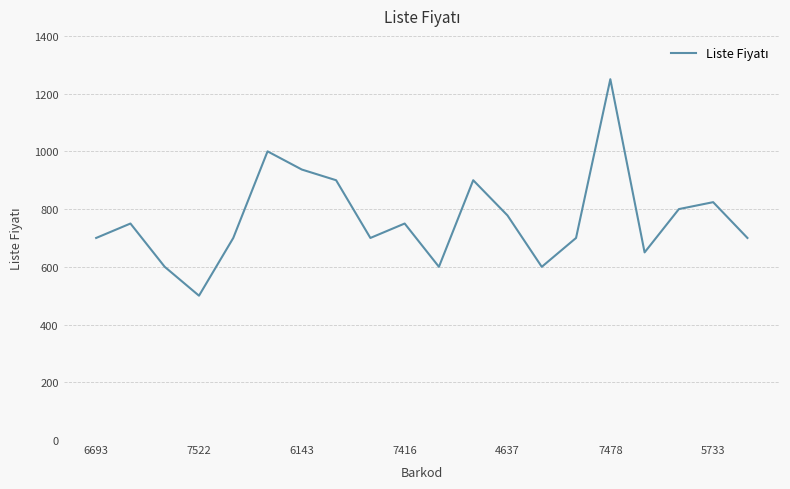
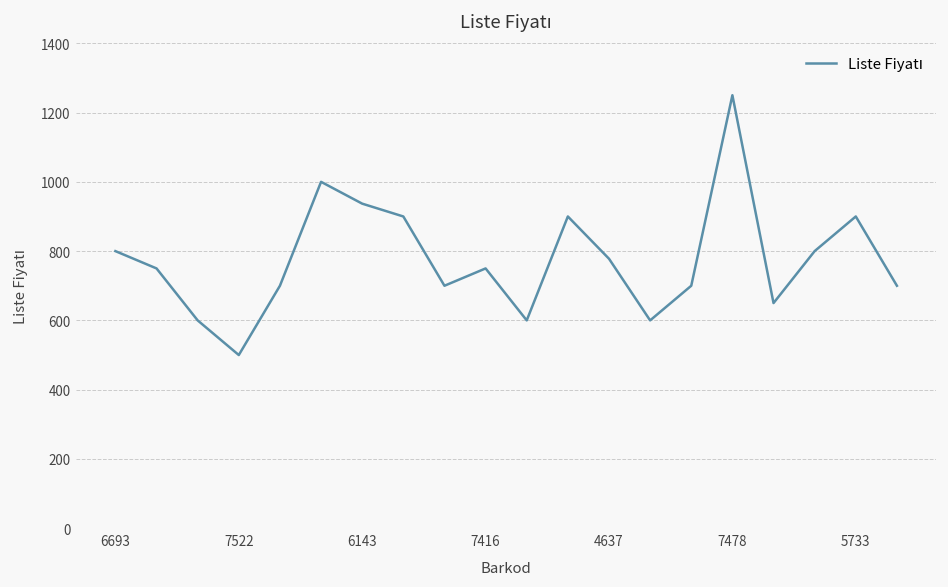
6693: 700 -> 800
5733: 820 -> 900
